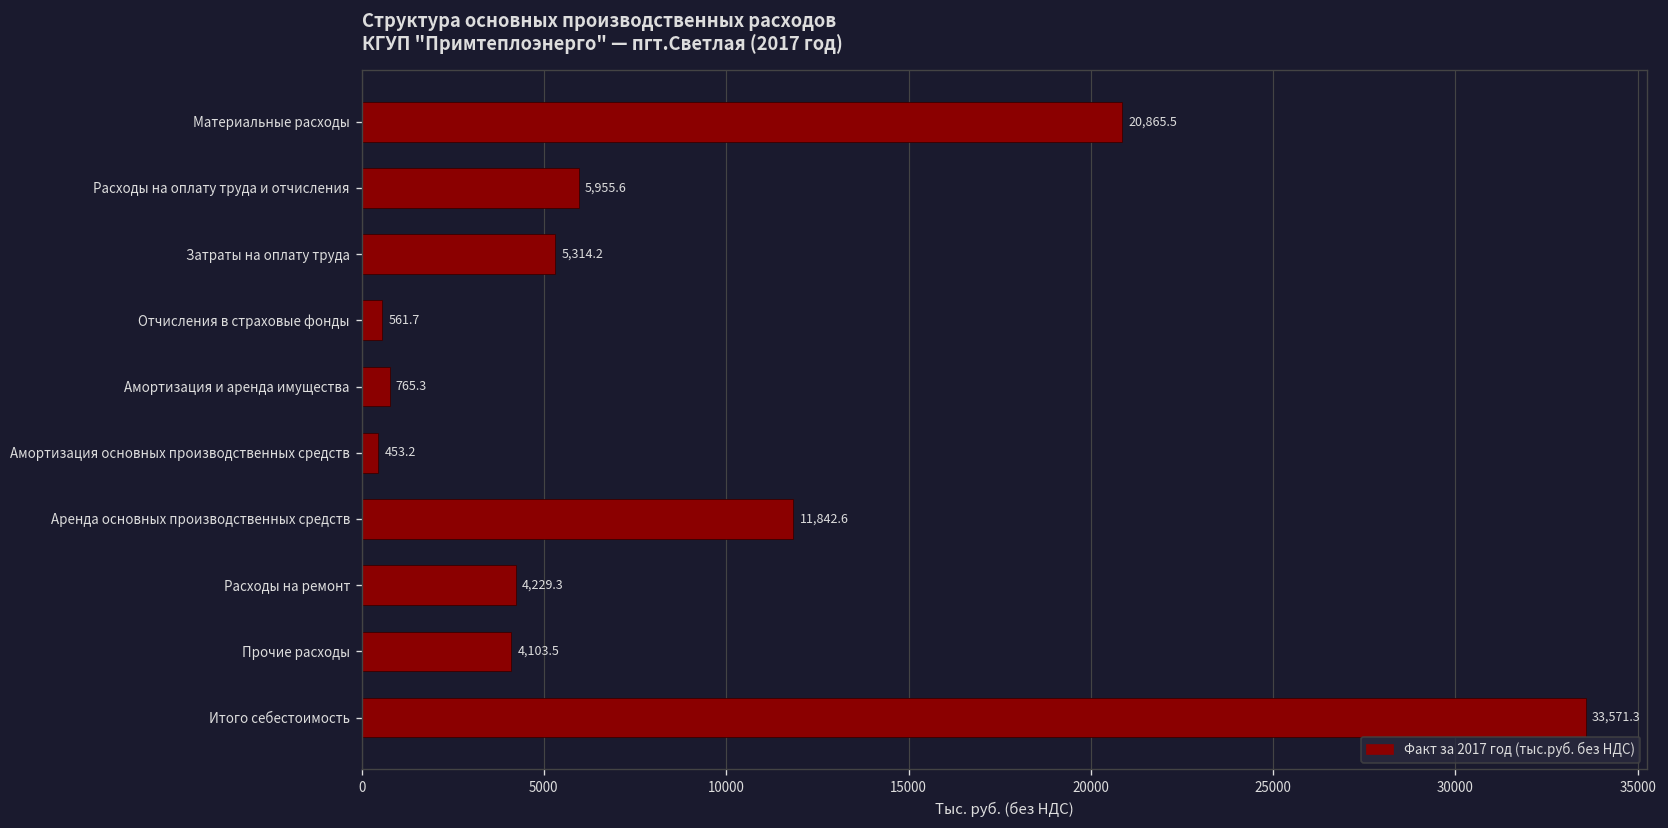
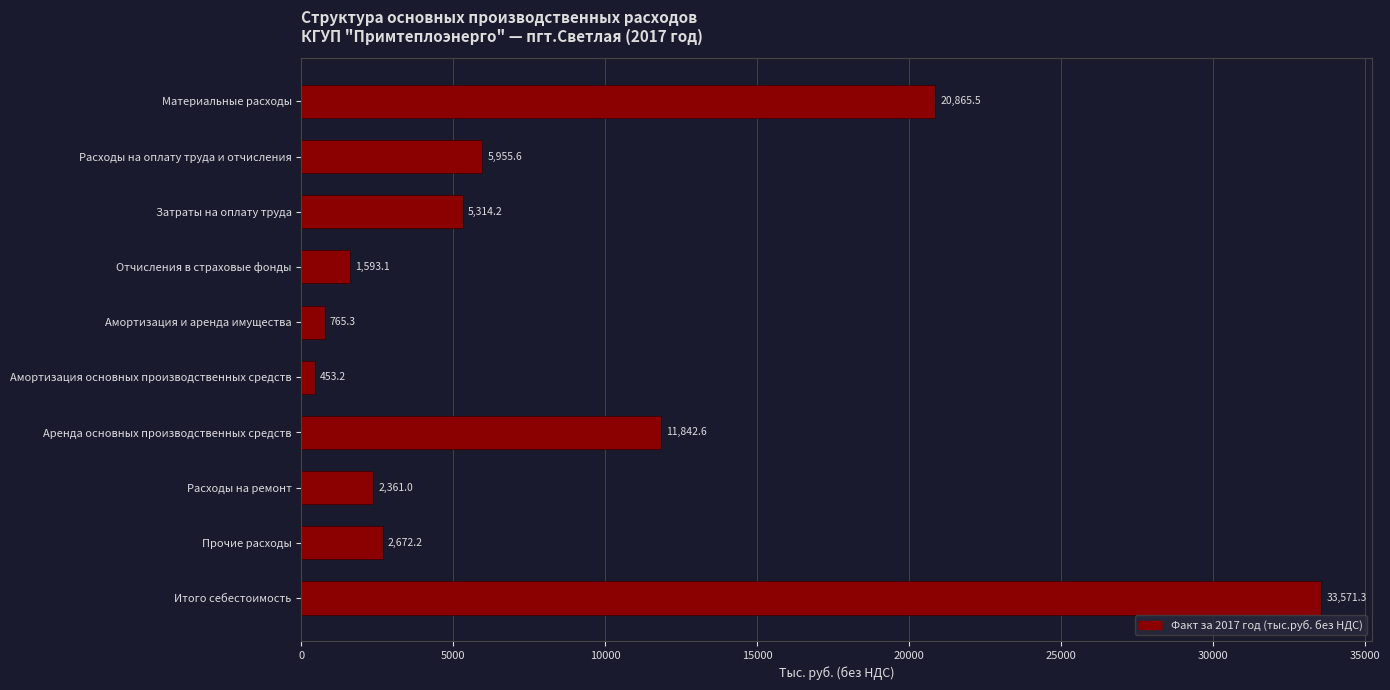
Отчисления в страховые фонды: 561.7 -> 1,593.1
Расходы на ремонт: 4,229.3 -> 2,361.0
Прочие расходы: 4,103.5 -> 2,672.2
